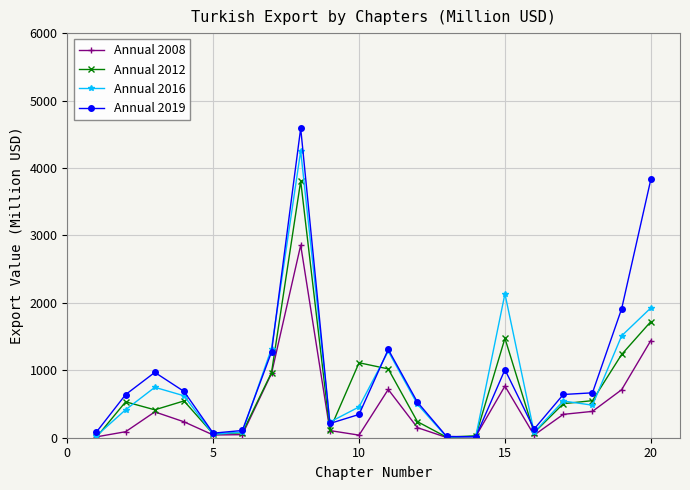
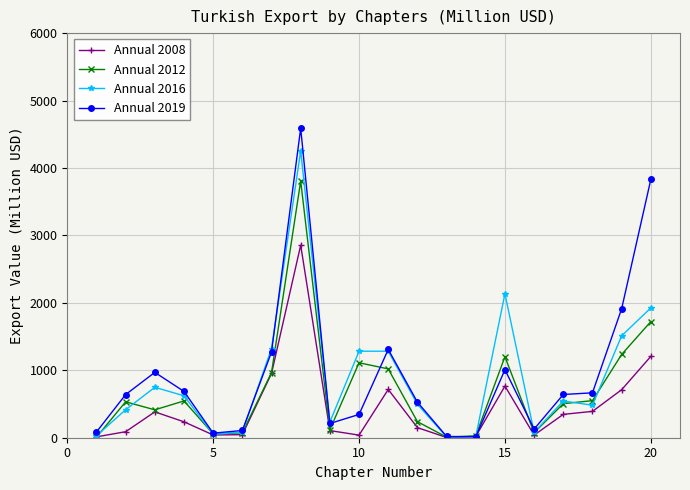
Annual 2016, 10: 500 -> 1300
Annual 2012, 15: 1500 -> 1200
Annual 2008, 20: 1400 -> 1200
